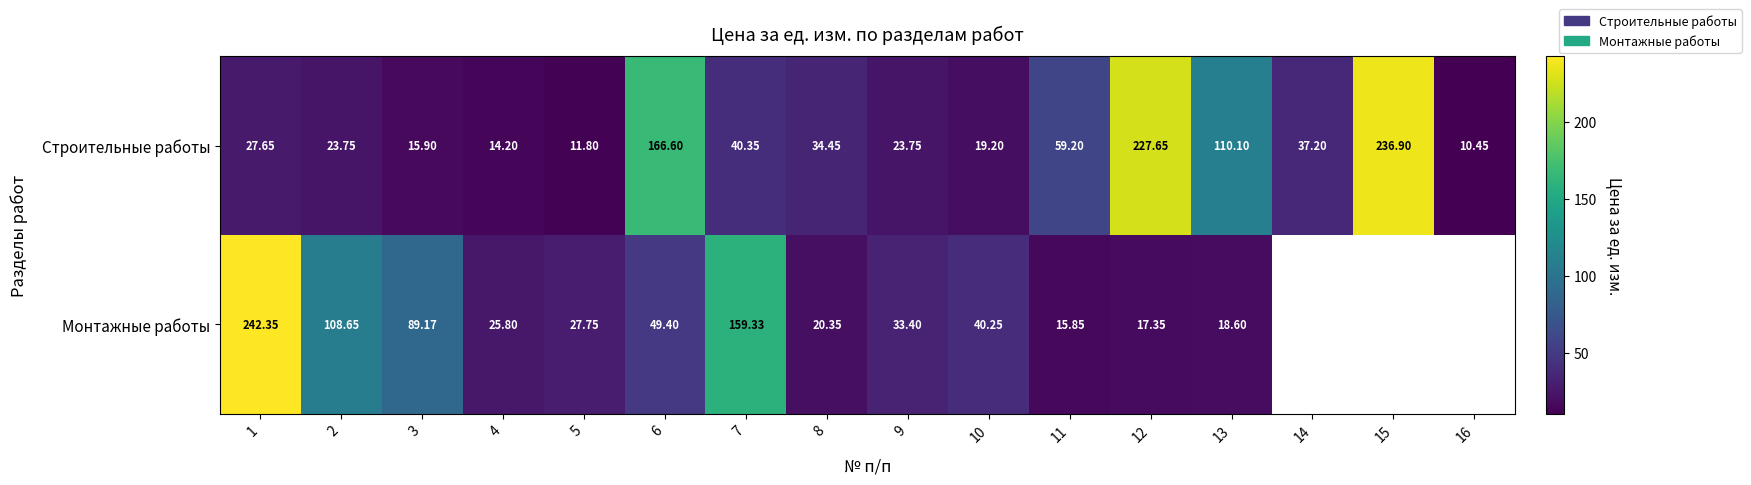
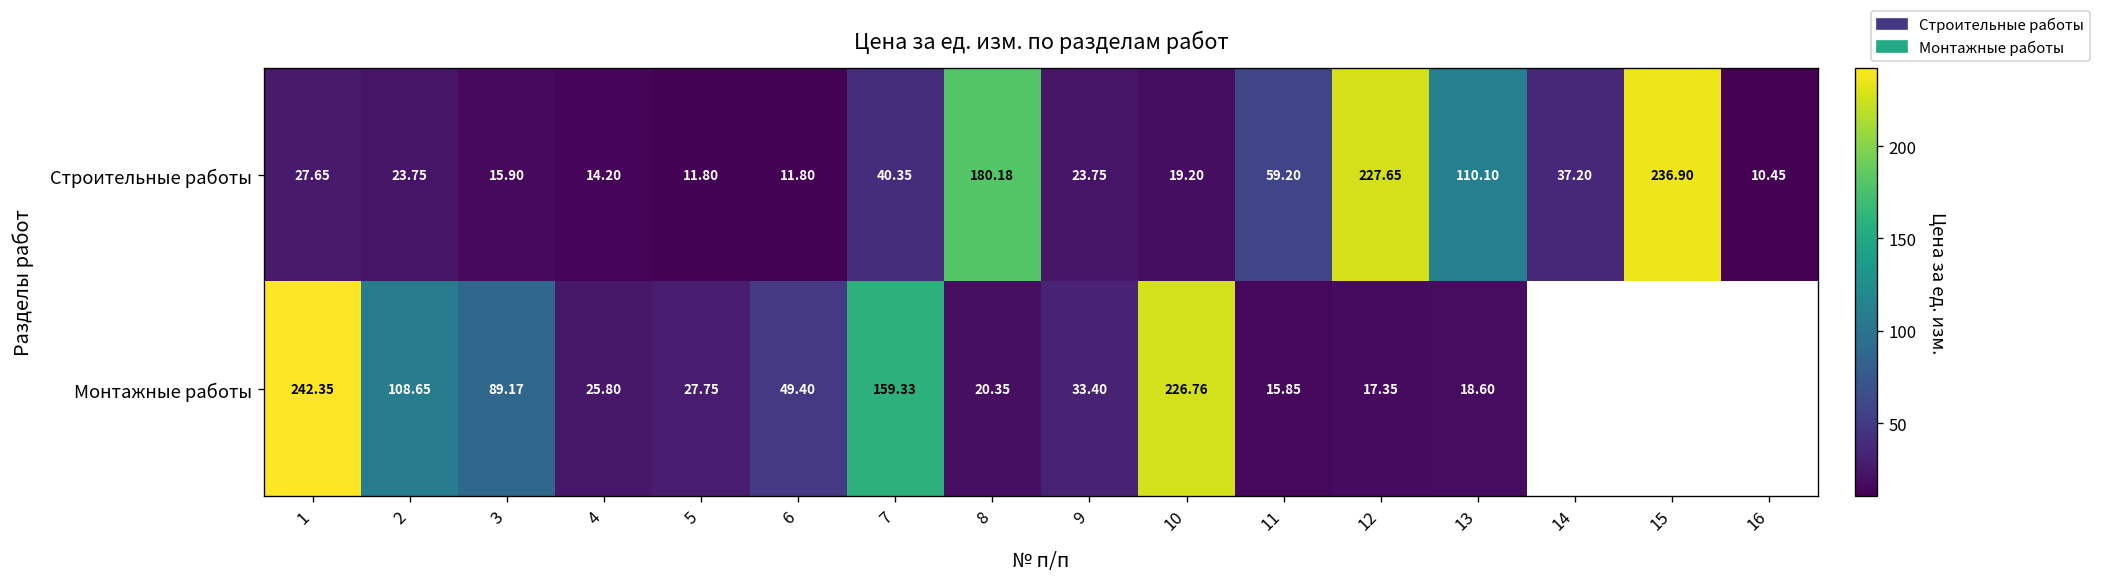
Строительные работы, 6: 166.60 -> 11.80
Строительные работы, 8: 34.45 -> 180.18
Монтажные работы, 10: 40.25 -> 226.76
